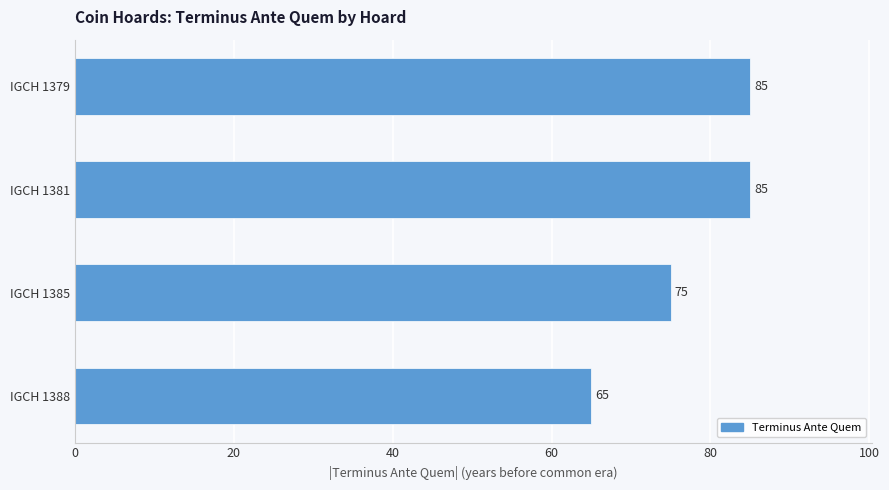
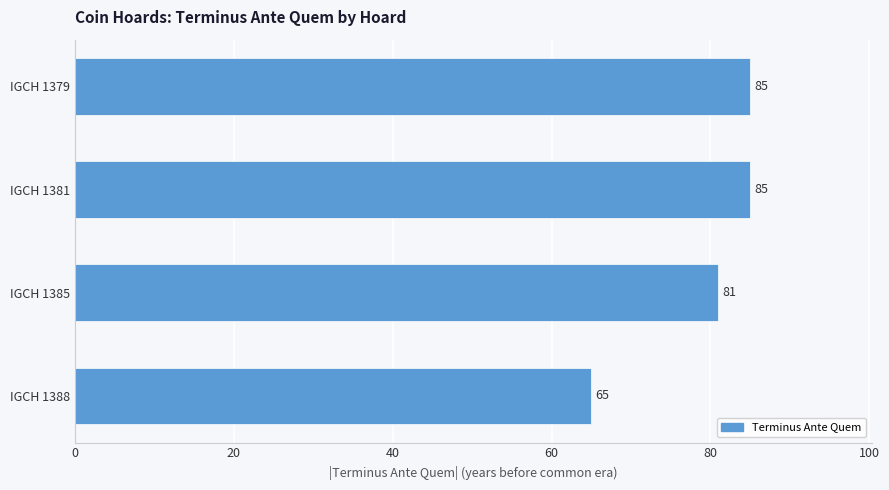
IGCH 1385: 75 -> 81
